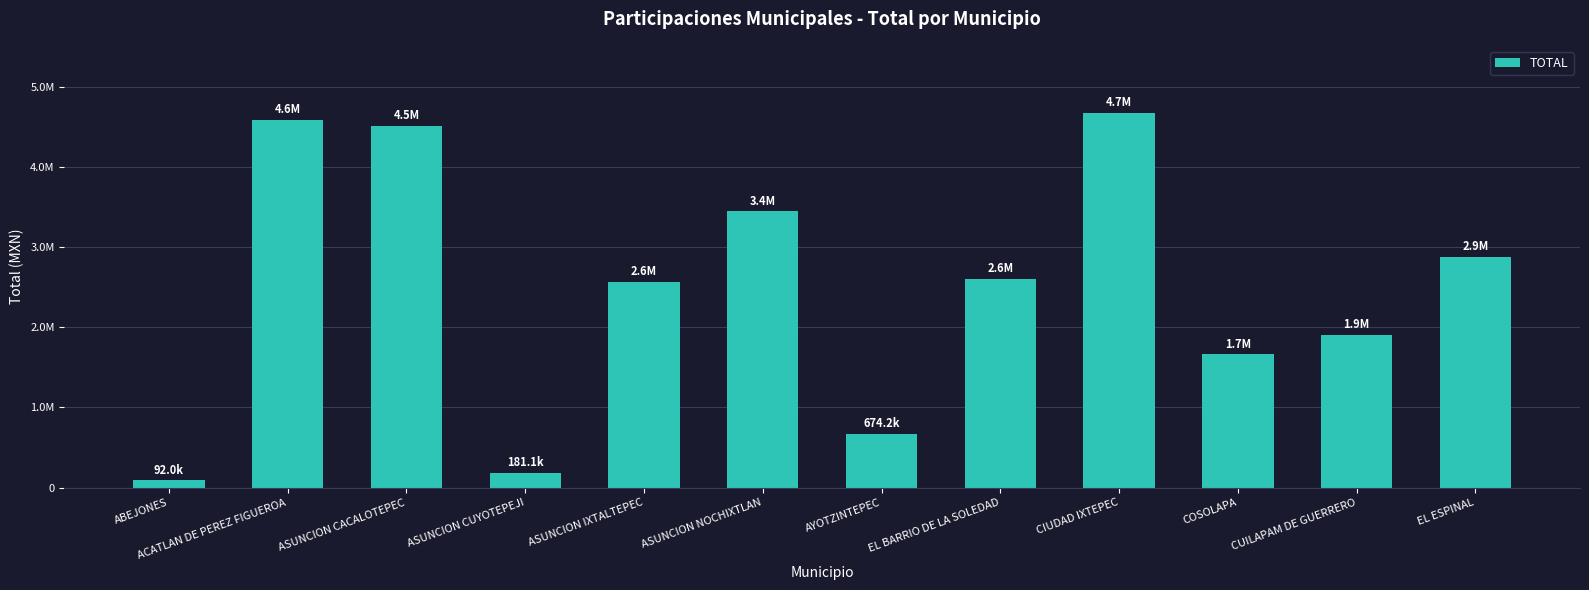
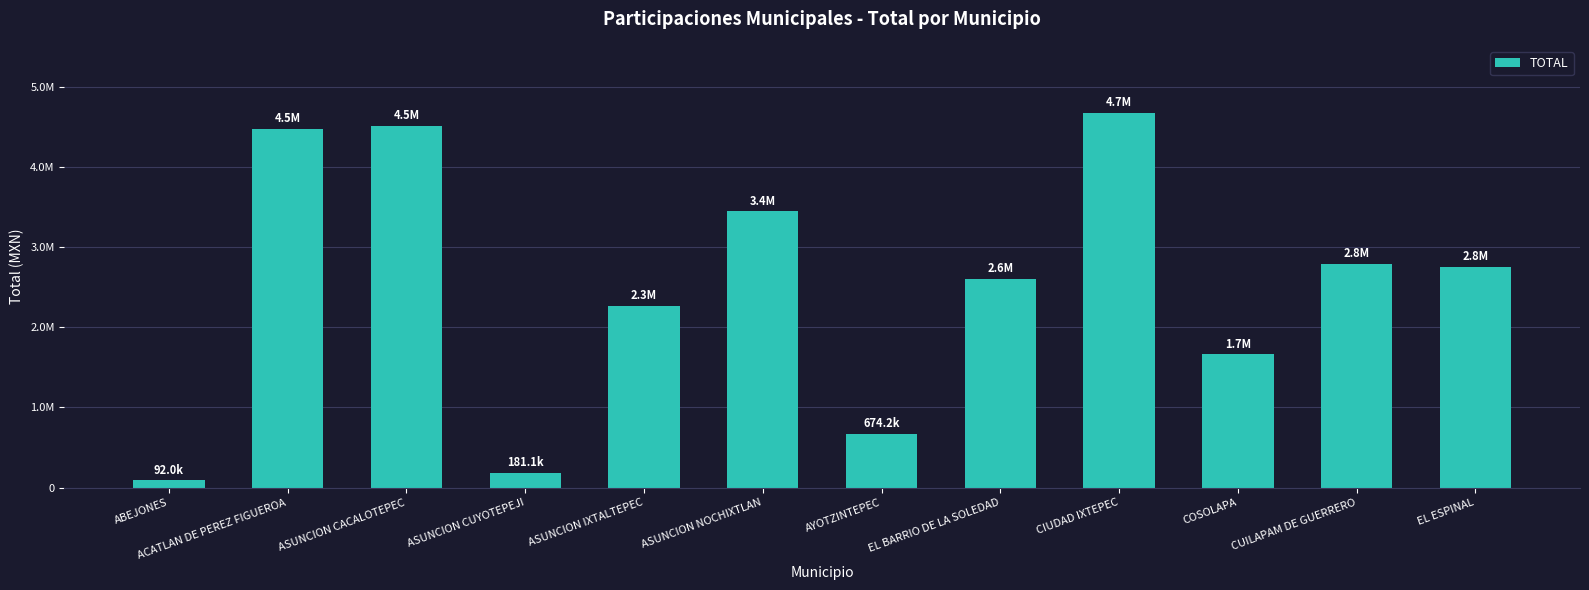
ACATLAN DE PEREZ FIGUEROA: 4.6M -> 4.5M
ASUNCION IXTALTEPEC: 2.6M -> 2.3M
CUILAPAM DE GUERRERO: 1.9M -> 2.8M
EL ESPINAL: 2.9M -> 2.8M
